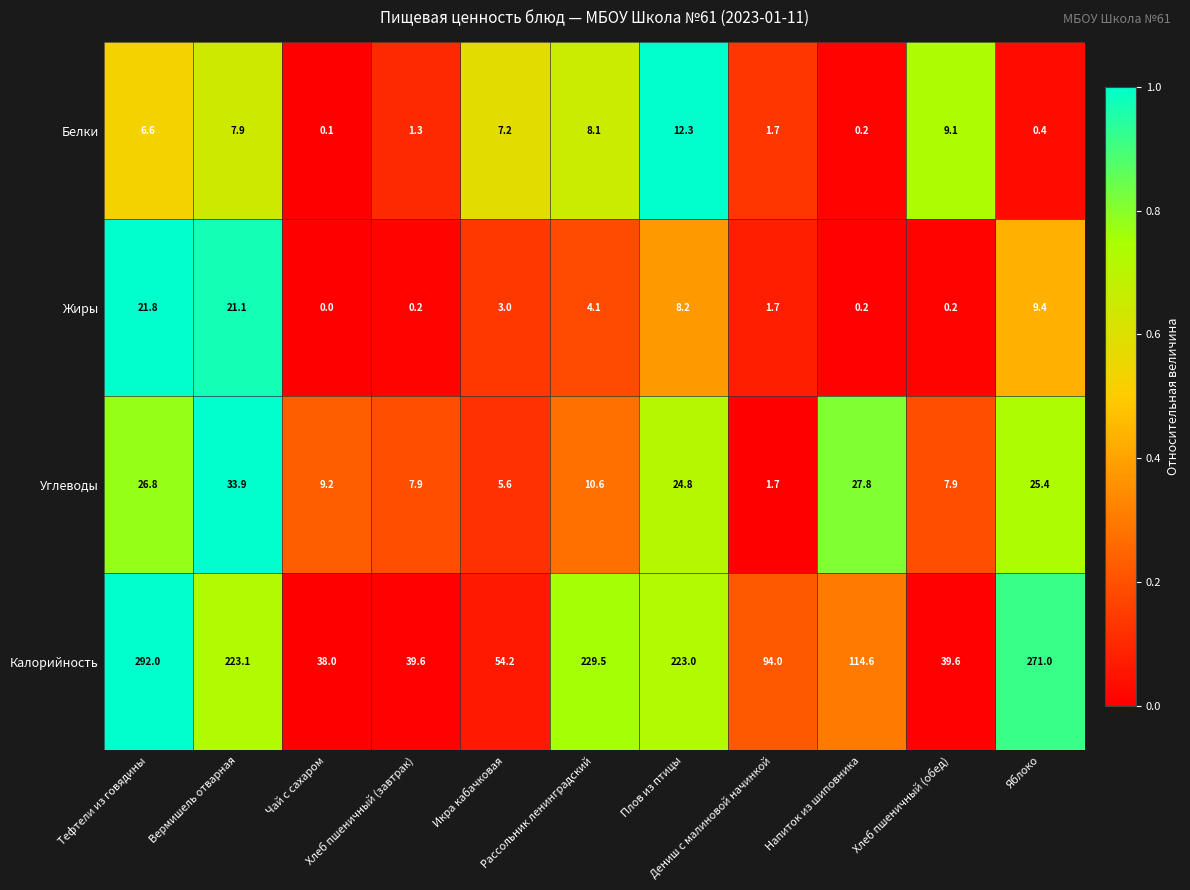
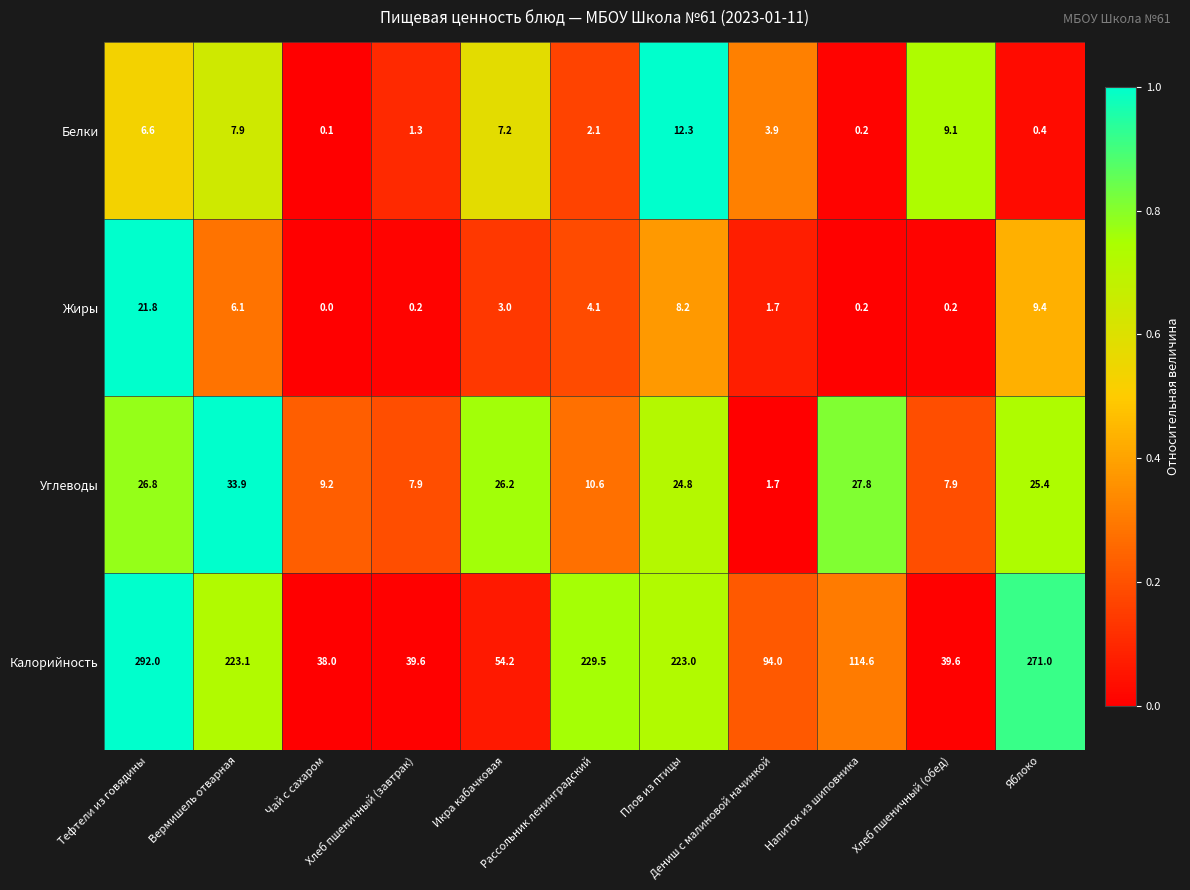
Белки, Рассольник ленинградский: 8.1 -> 2.1
Белки, Дениш с малиновой начинкой: 1.7 -> 3.9
Жиры, Вермишель отварная: 21.1 -> 6.1
Углеводы, Икра кабачковая: 5.6 -> 26.2
